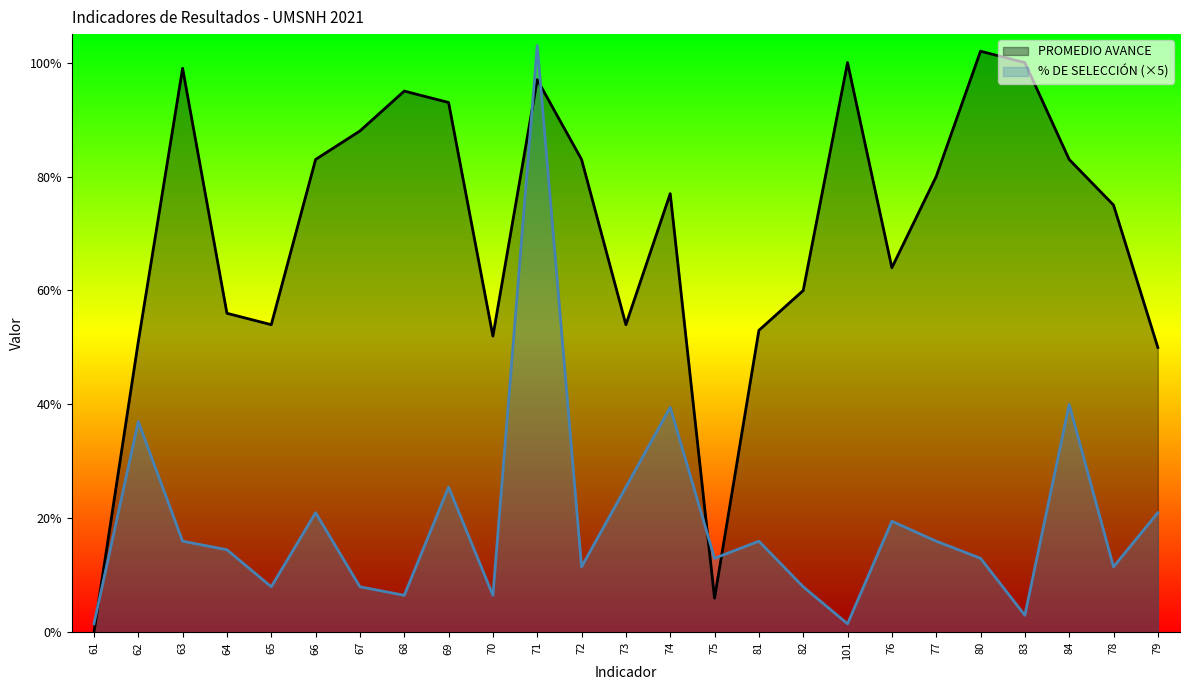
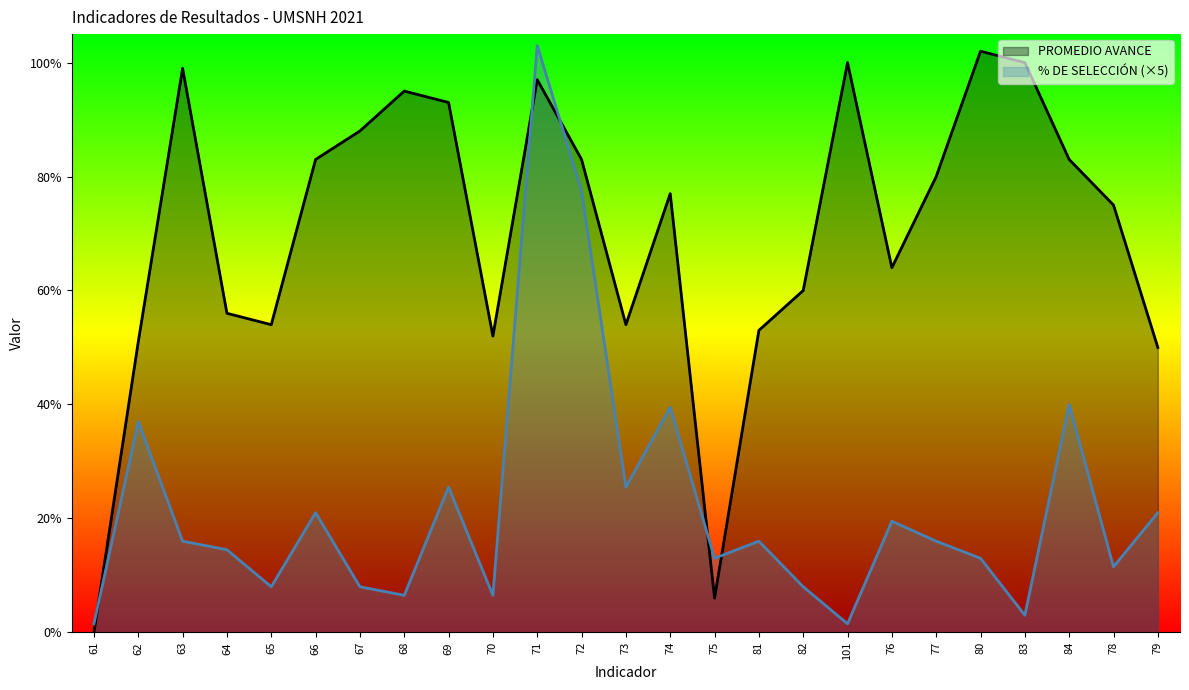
% DE SELECCIÓN (×5), 72: 12% -> 78%
